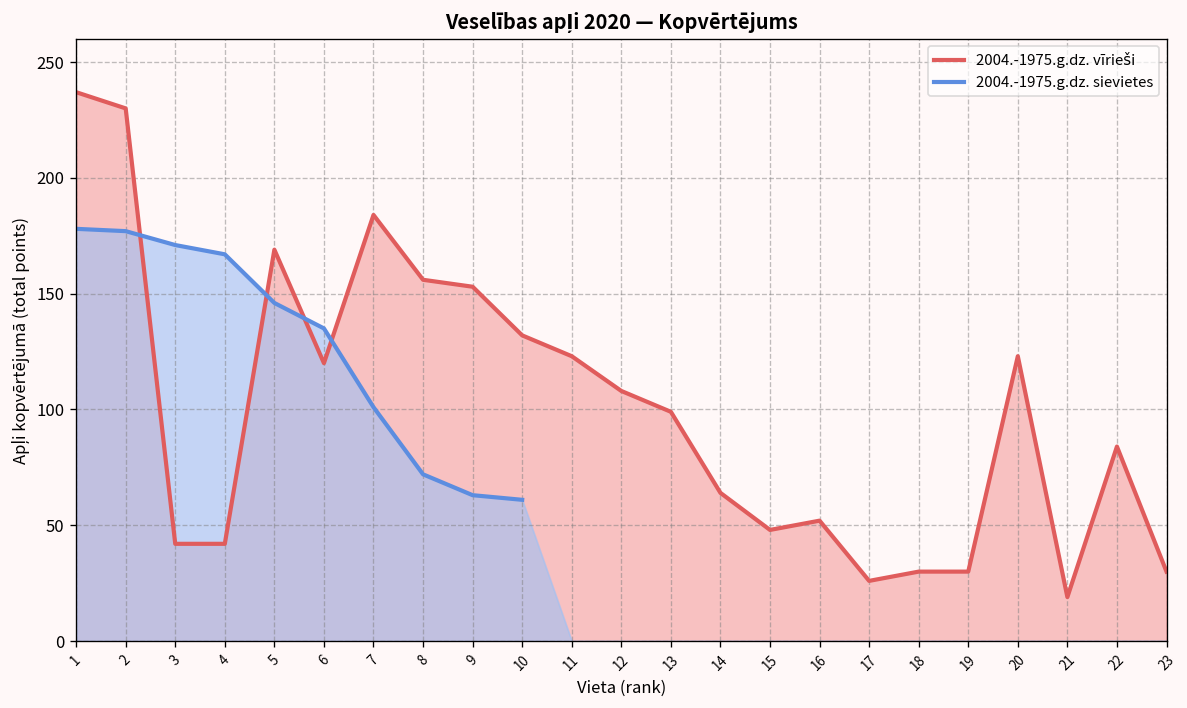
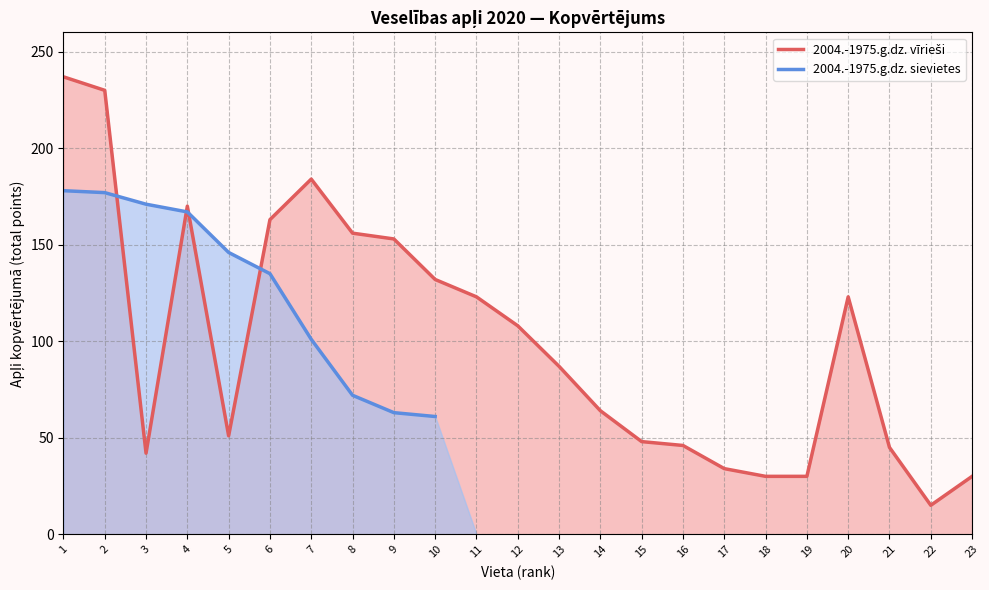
2004.-1975.g.dz. vīrieši, 4: 42 -> 170
2004.-1975.g.dz. vīrieši, 5: 169 -> 51
2004.-1975.g.dz. vīrieši, 6: 120 -> 163
2004.-1975.g.dz. vīrieši, 13: 99 -> 87
2004.-1975.g.dz. vīrieši, 16: 52 -> 46
2004.-1975.g.dz. vīrieši, 17: 26 -> 34
2004.-1975.g.dz. vīrieši, 21: 19 -> 45
2004.-1975.g.dz. vīrieši, 22: 84 -> 15
